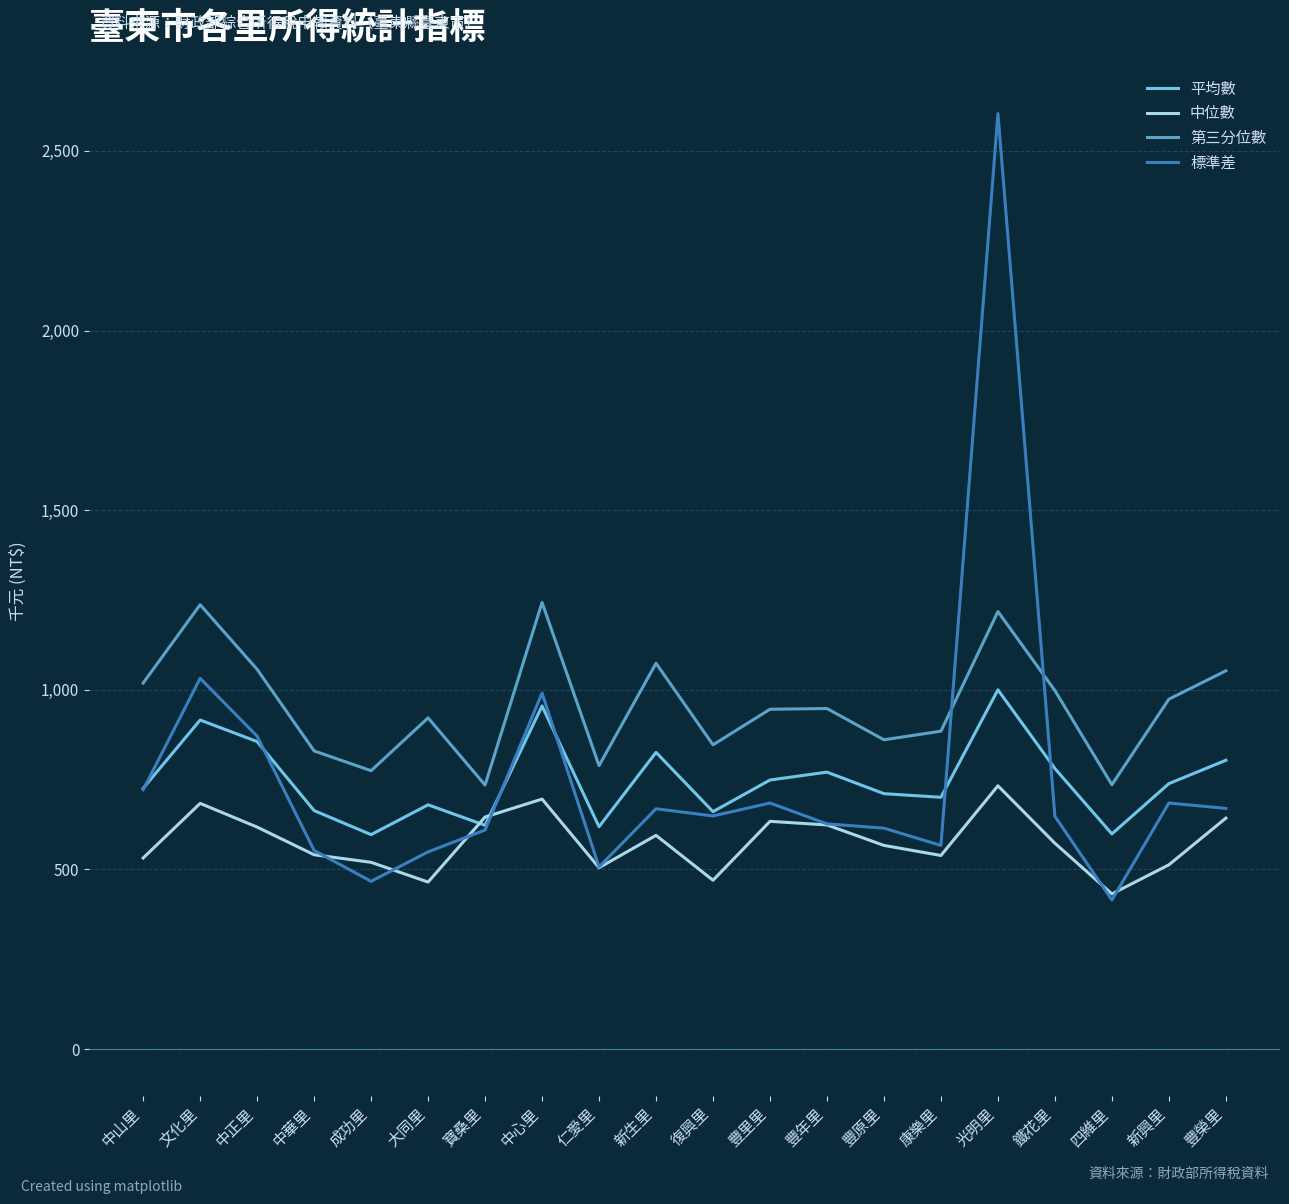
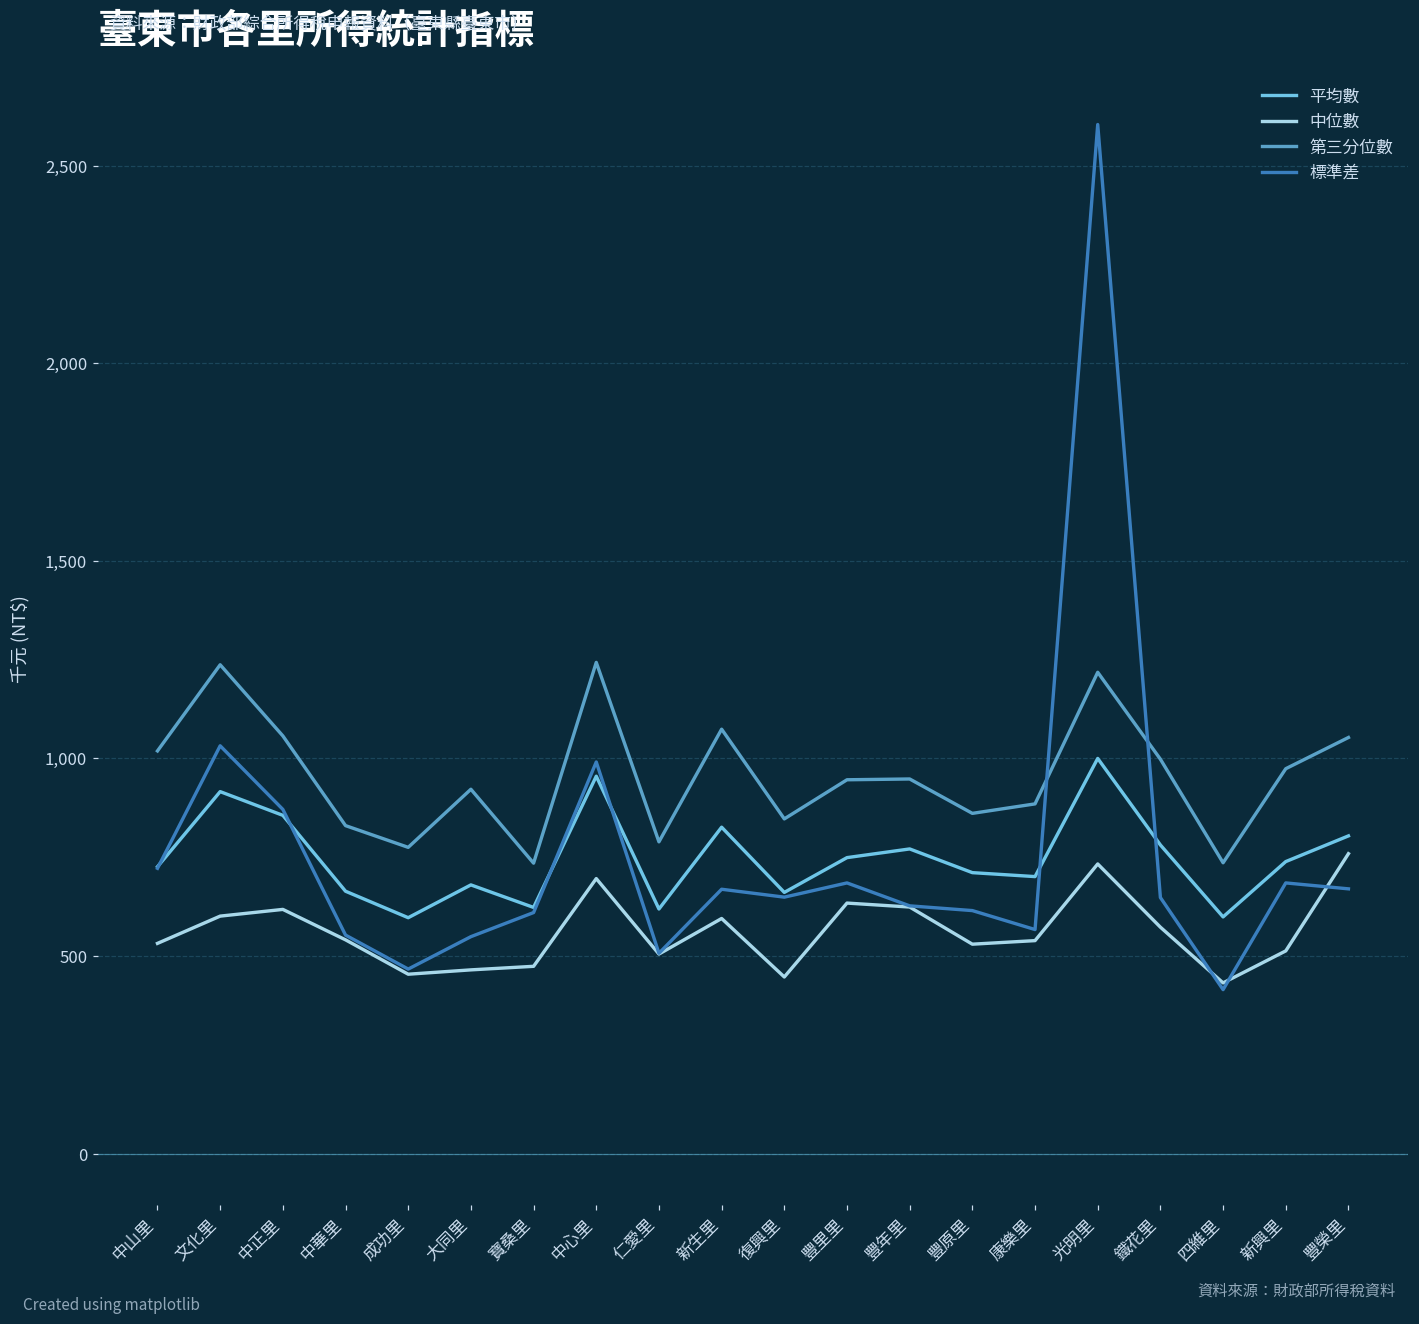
中位數, 文化里: 680 -> 600
中位數, 成功里: 520 -> 450
中位數, 寶桑里: 650 -> 470
中位數, 復興里: 470 -> 450
中位數, 豐原里: 570 -> 530
中位數, 豐榮里: 640 -> 760
